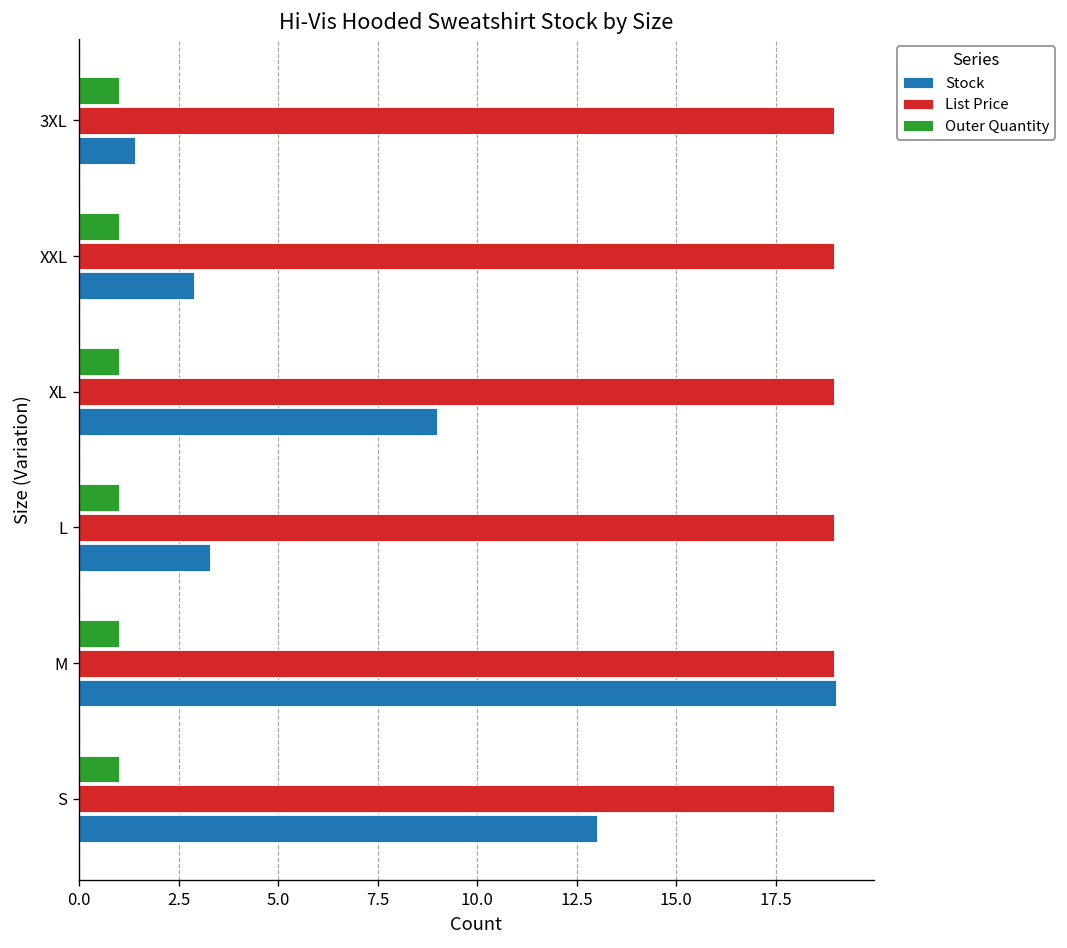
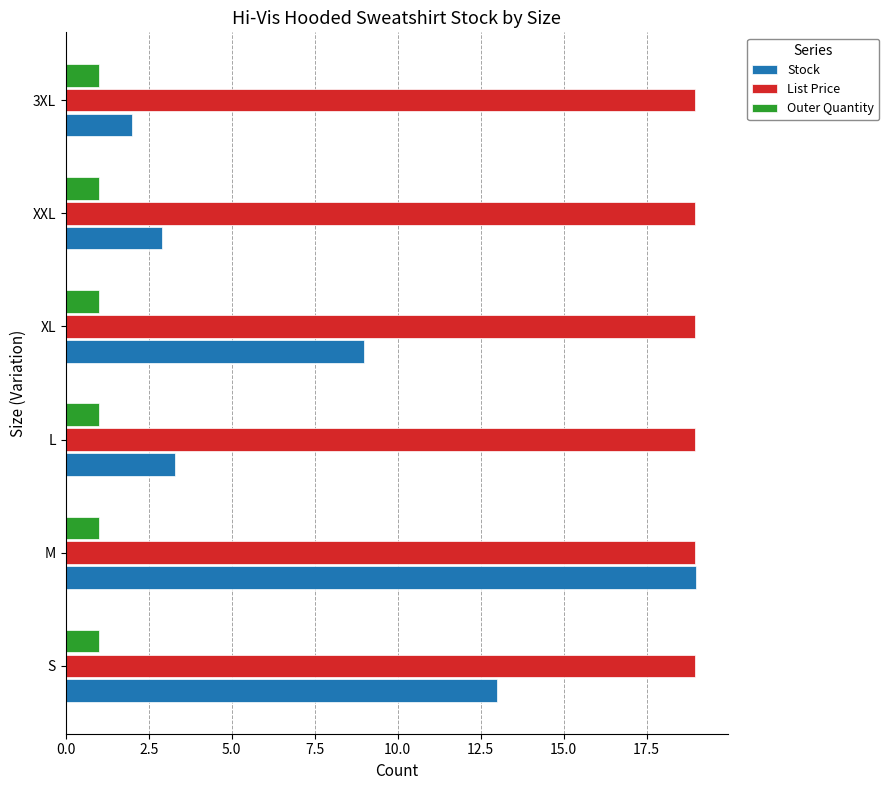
Stock, 3XL: 1.4 -> 2.0
